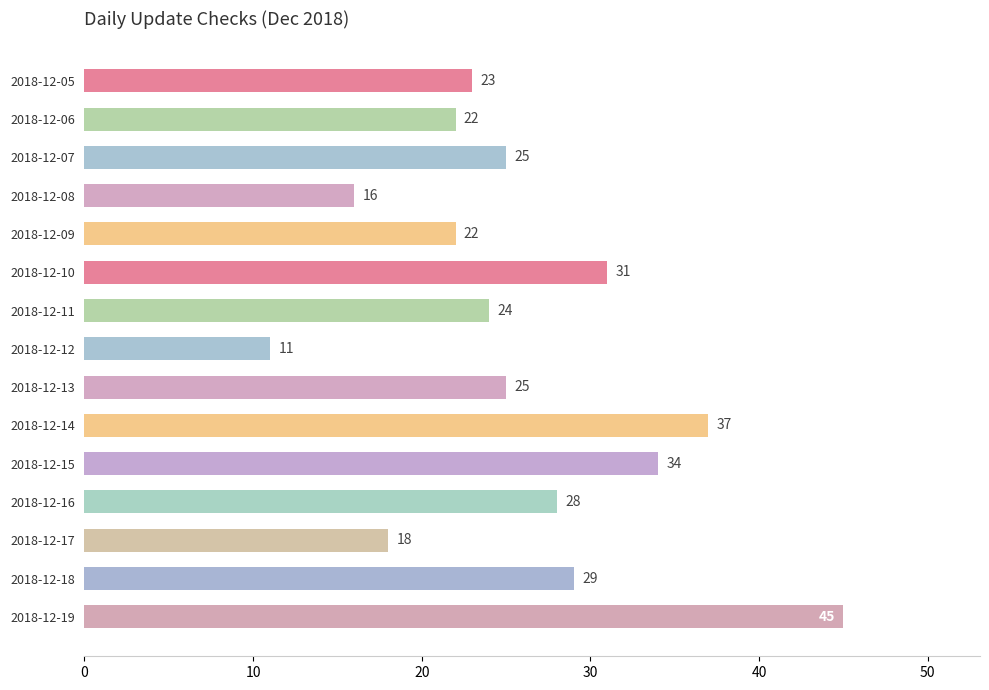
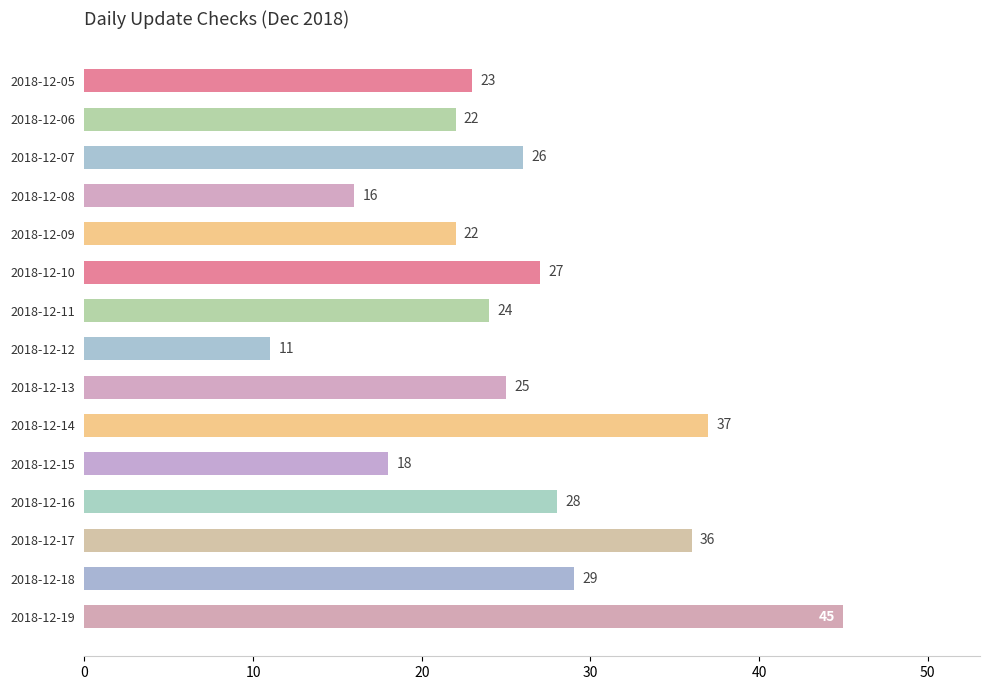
2018-12-07: 25 -> 26
2018-12-10: 31 -> 27
2018-12-15: 34 -> 18
2018-12-17: 18 -> 36
